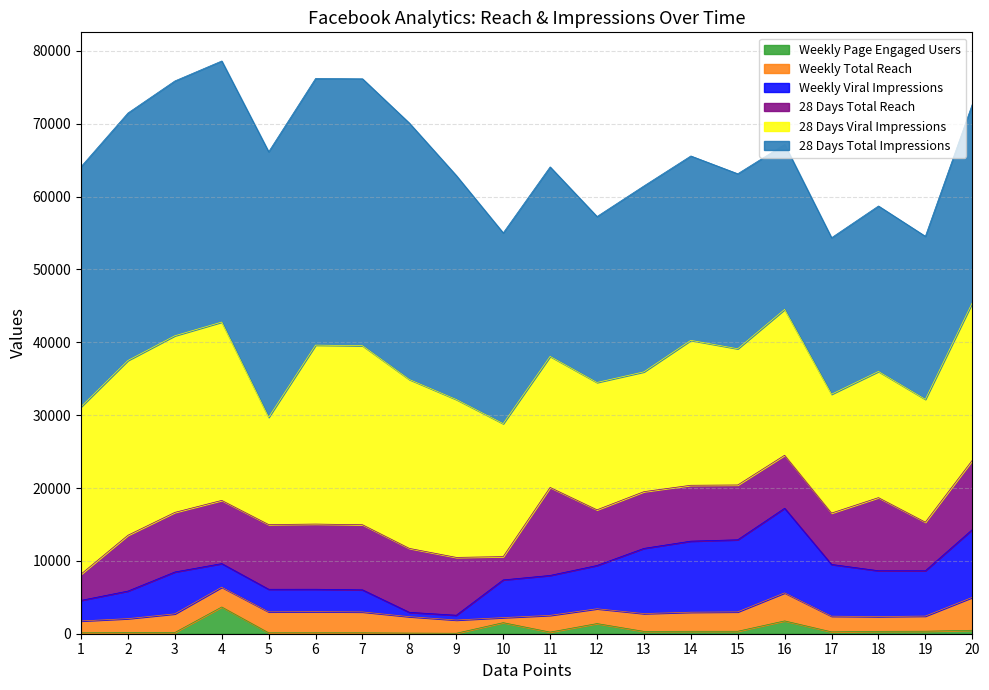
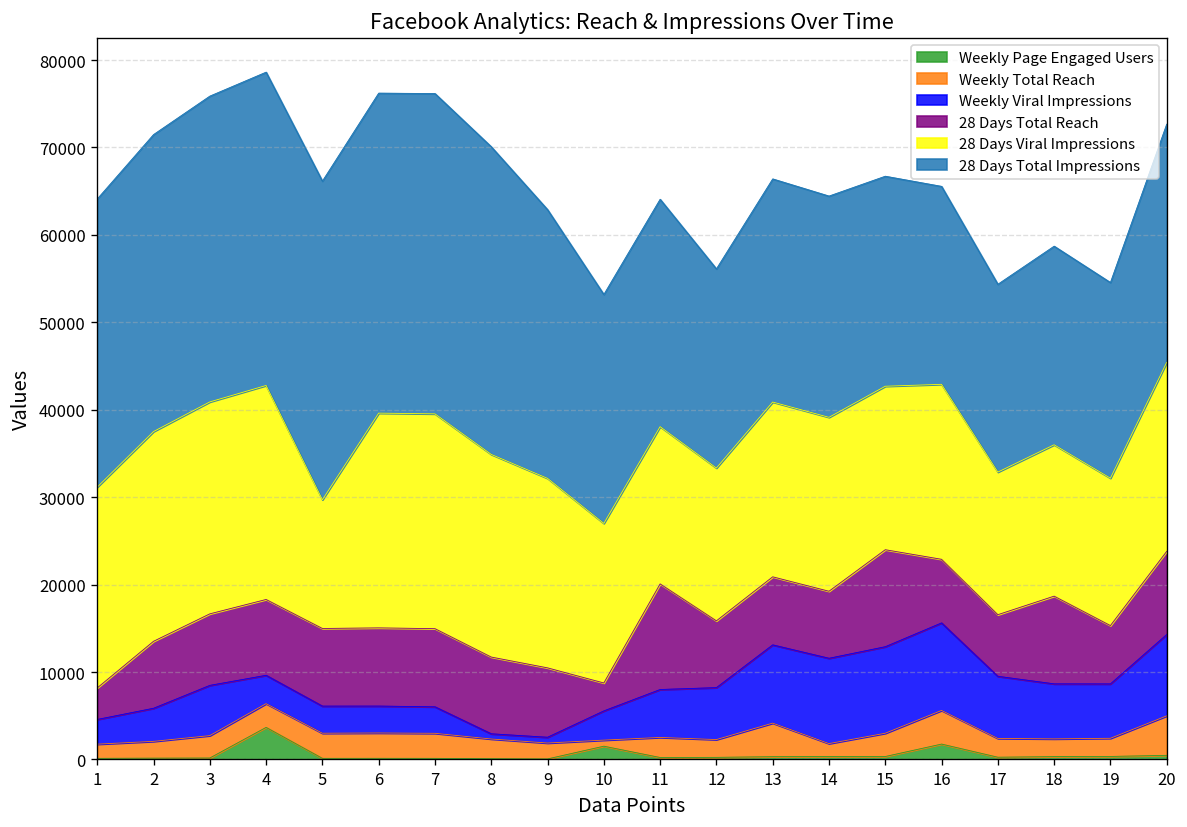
Weekly Viral Impressions, 10: 5000 -> 3000
Weekly Page Engaged Users, 12: 1000 -> 0
Weekly Total Reach, 13: 2000 -> 4000
28 Days Viral Impressions, 13: 16000 -> 20000
Weekly Total Reach, 14: 3000 -> 1000
28 Days Total Reach, 15: 8000 -> 11000
Weekly Viral Impressions, 16: 12000 -> 10000
